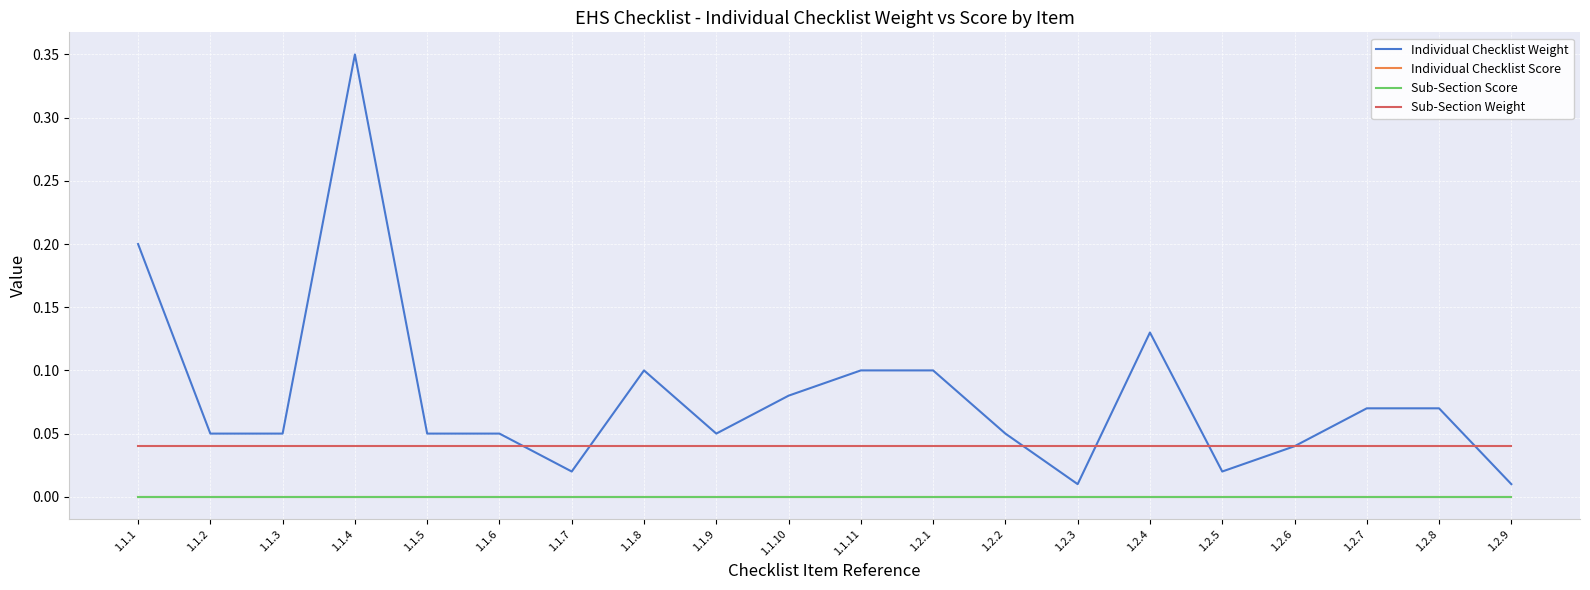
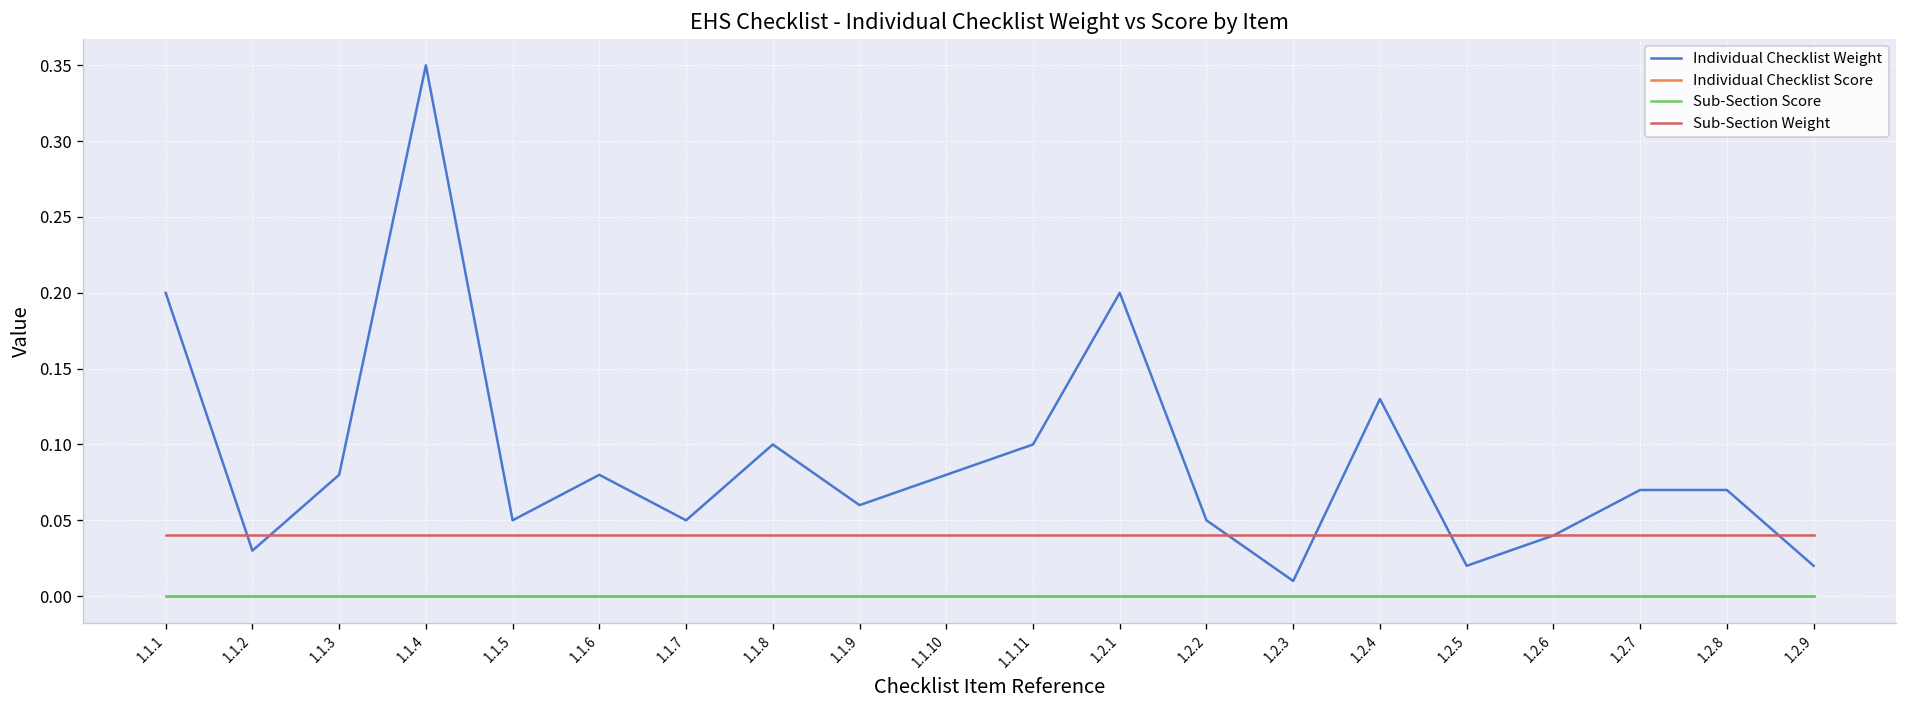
Individual Checklist Weight, 1.1.2: 0.05 -> 0.03
Individual Checklist Weight, 1.1.3: 0.05 -> 0.08
Individual Checklist Weight, 1.1.6: 0.05 -> 0.08
Individual Checklist Weight, 1.1.7: 0.02 -> 0.05
Individual Checklist Weight, 1.1.9: 0.05 -> 0.06
Individual Checklist Weight, 1.2.1: 0.1 -> 0.2
Individual Checklist Weight, 1.2.9: 0.01 -> 0.02
